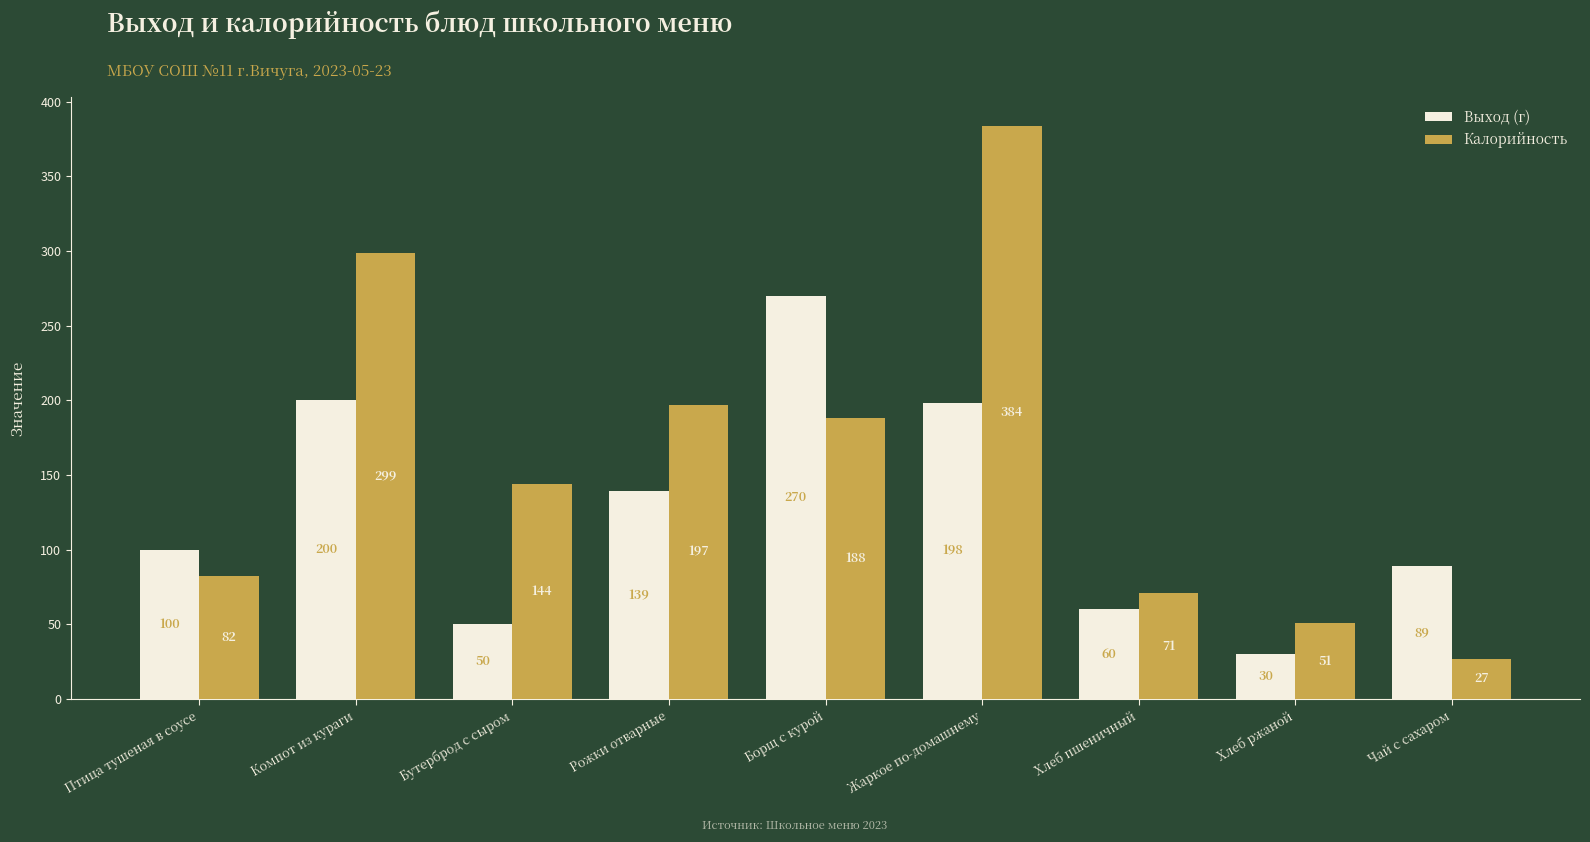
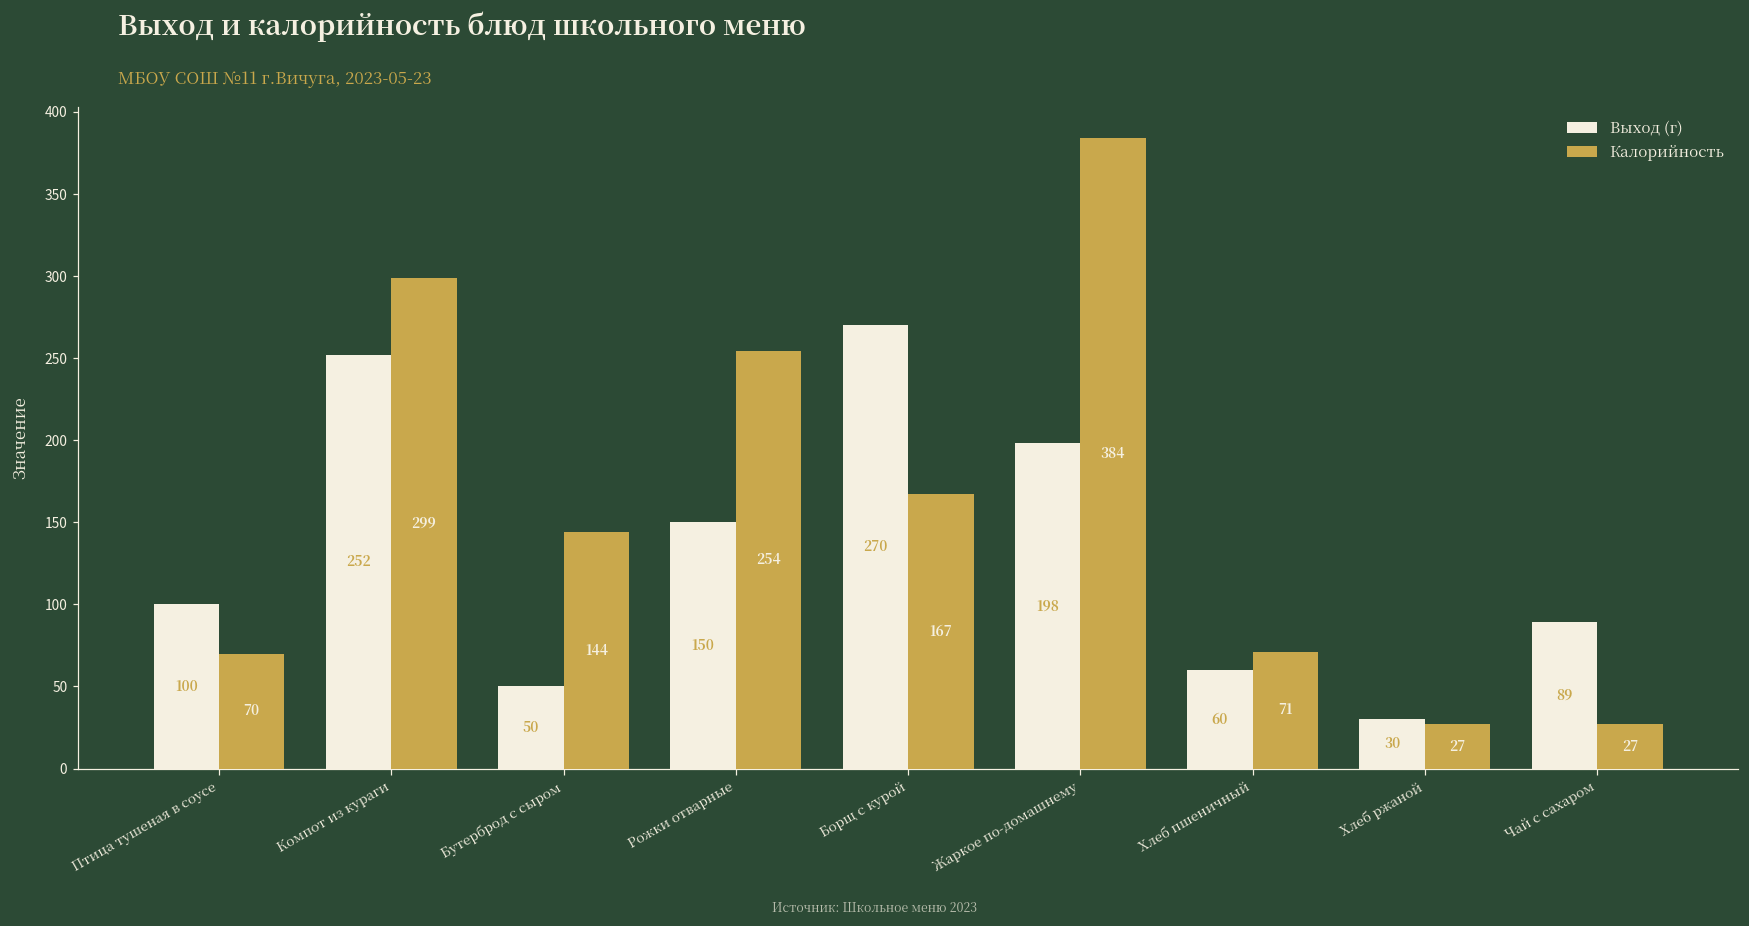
Калорийность, Птица тушеная в соусе: 82 -> 70
Выход (г), Компот из кураги: 200 -> 252
Выход (г), Рожки отварные: 139 -> 150
Калорийность, Рожки отварные: 197 -> 254
Калорийность, Борщ с курой: 188 -> 167
Калорийность, Хлеб ржаной: 51 -> 27
